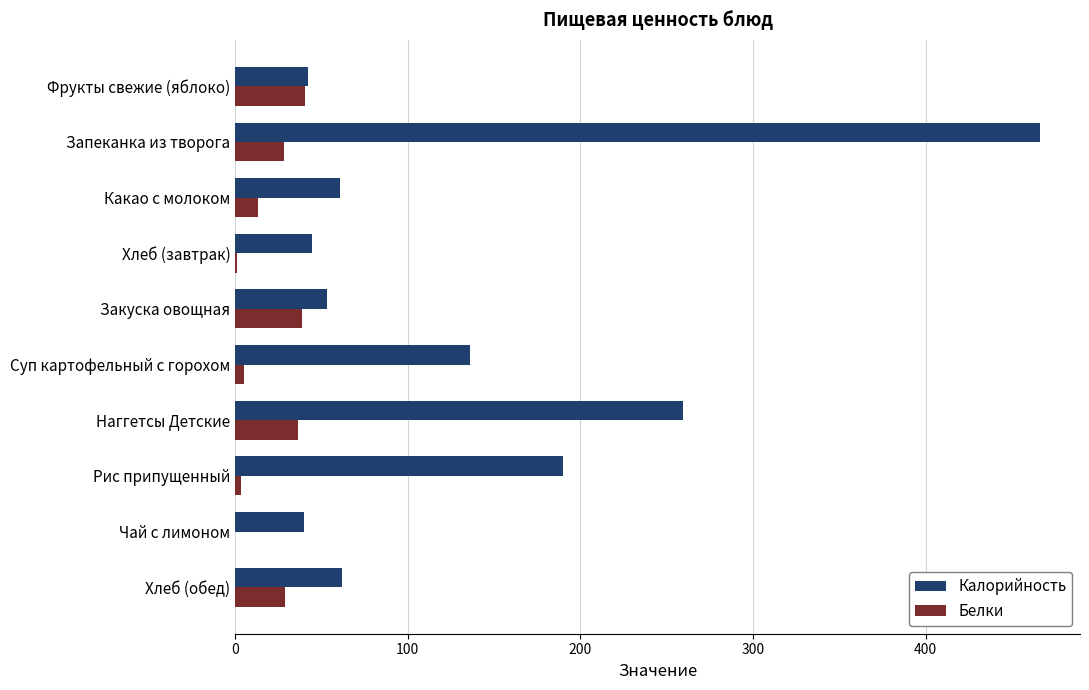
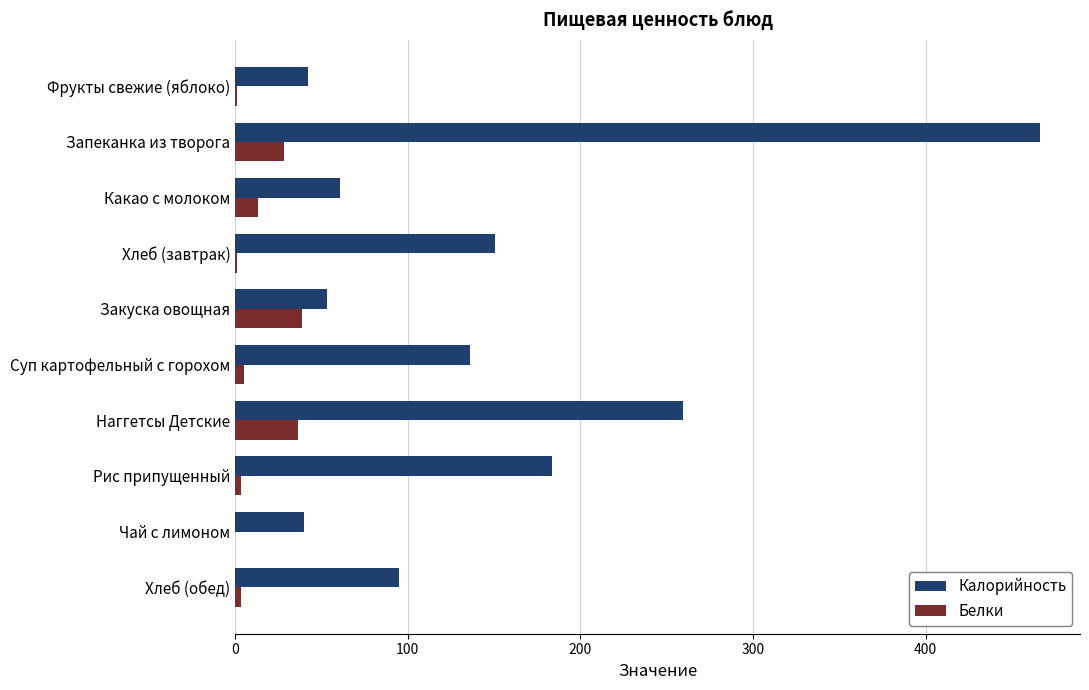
Белки, Фрукты свежие (яблоко): 41 -> 1
Калорийность, Хлеб (завтрак): 45 -> 150
Калорийность, Рис припущенный: 190 -> 184
Калорийность, Хлеб (обед): 62 -> 95
Белки, Хлеб (обед): 29 -> 3
